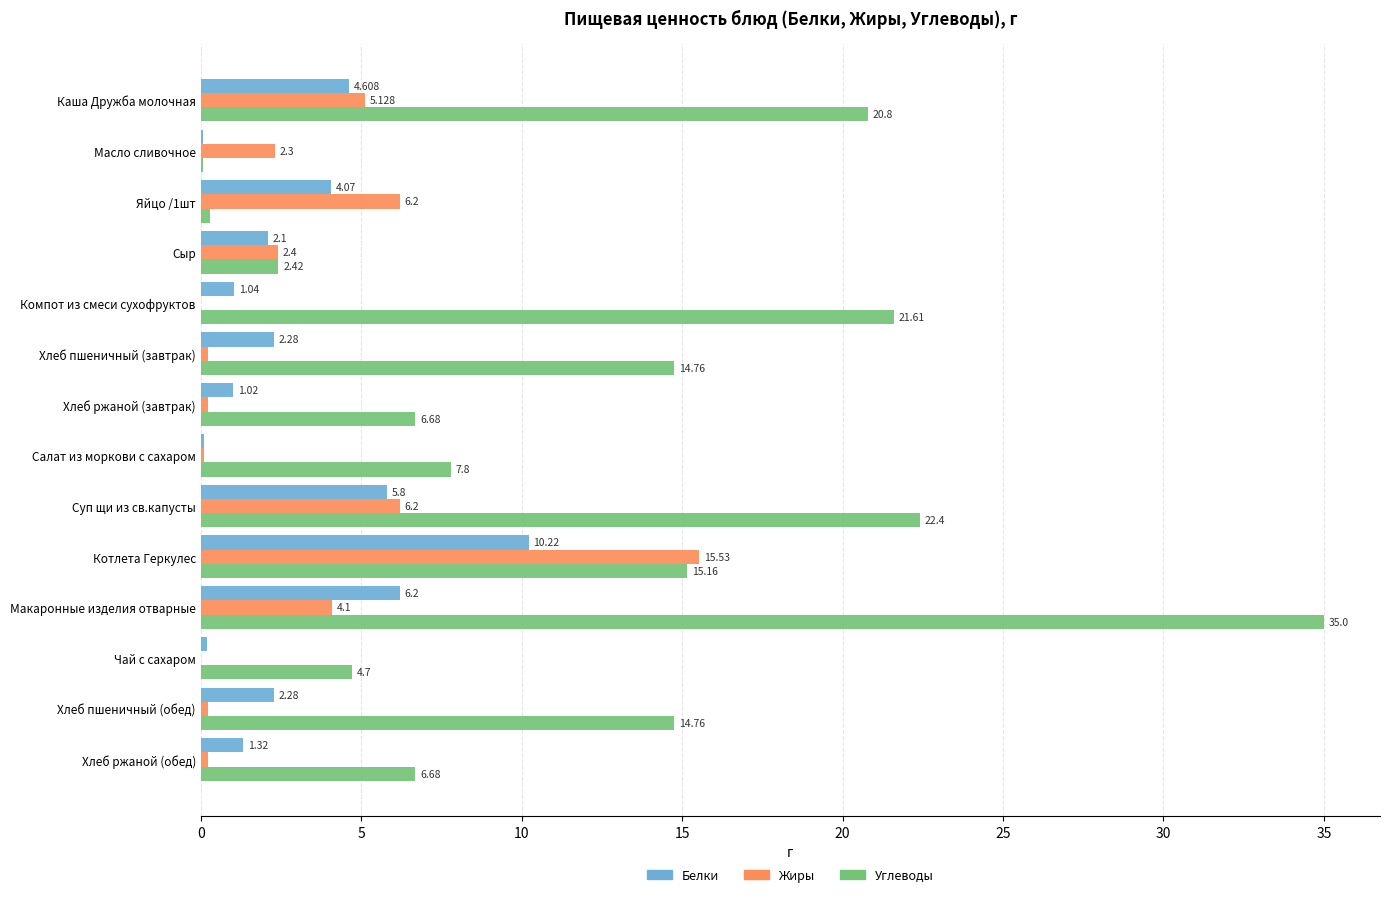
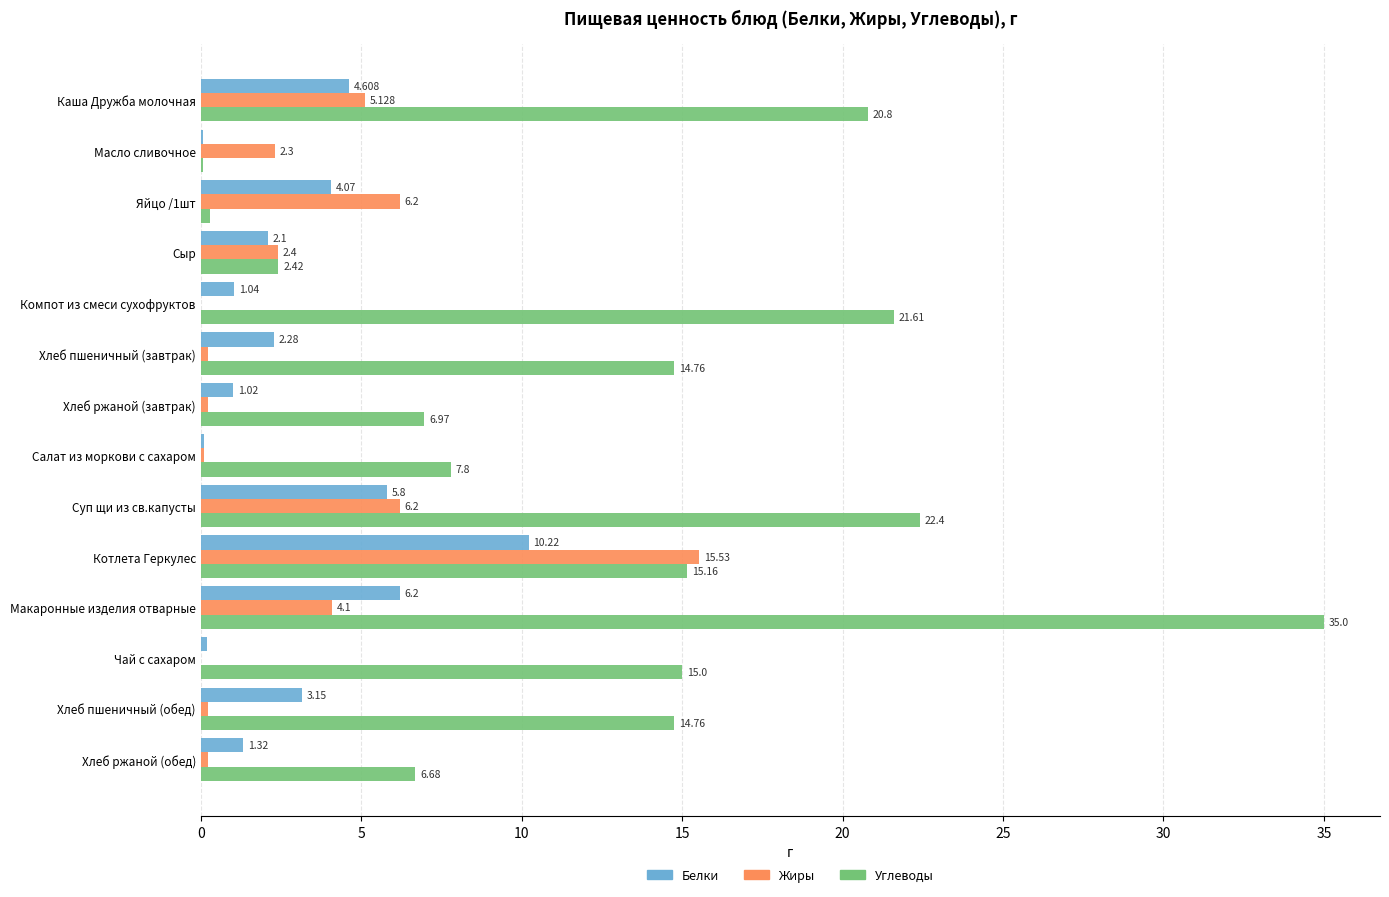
Углеводы, Хлеб ржаной (завтрак): 6.68 -> 6.97
Углеводы, Чай с сахаром: 4.7 -> 15.0
Белки, Хлеб пшеничный (обед): 2.28 -> 3.15
